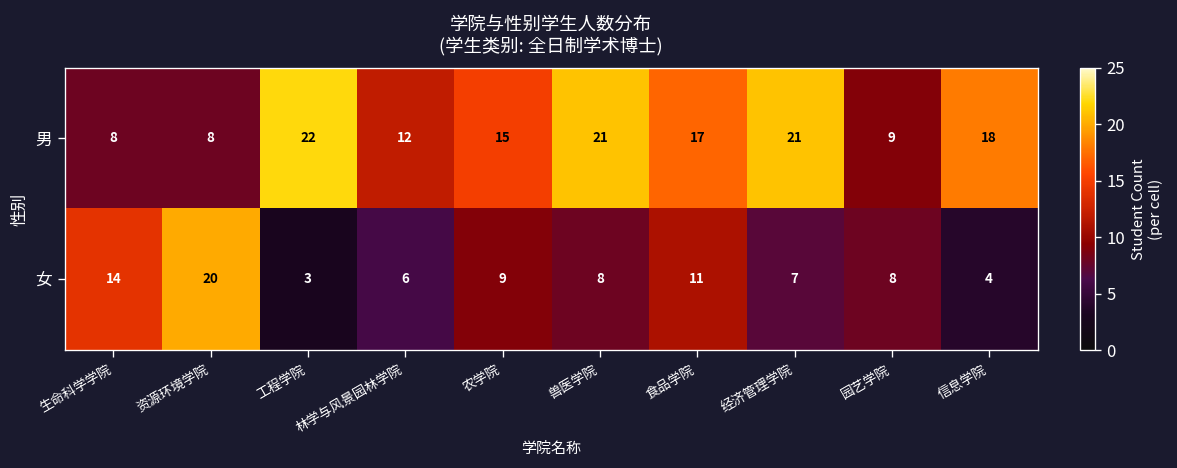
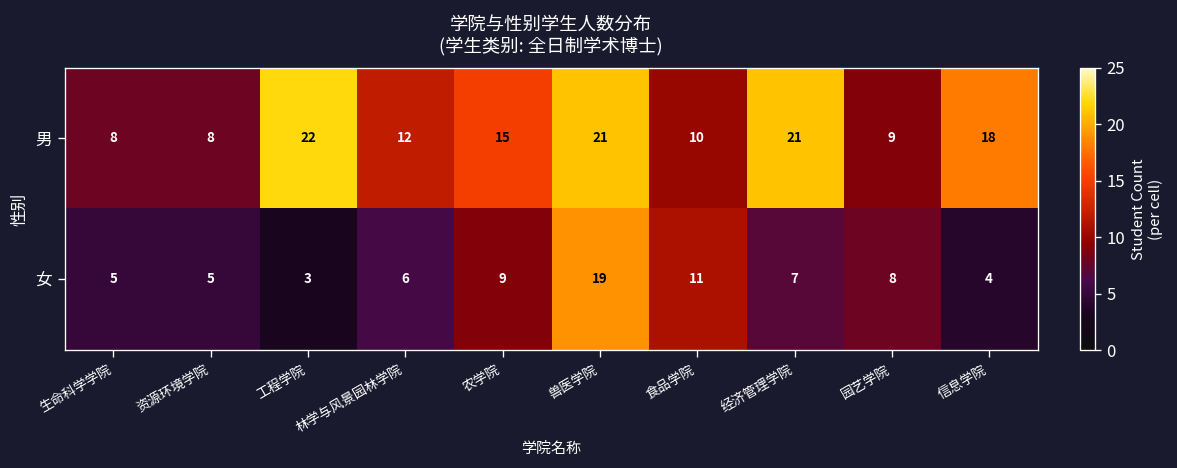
男, 食品学院: 17 -> 10
女, 生命科学学院: 14 -> 5
女, 资源环境学院: 20 -> 5
女, 兽医学院: 8 -> 19
